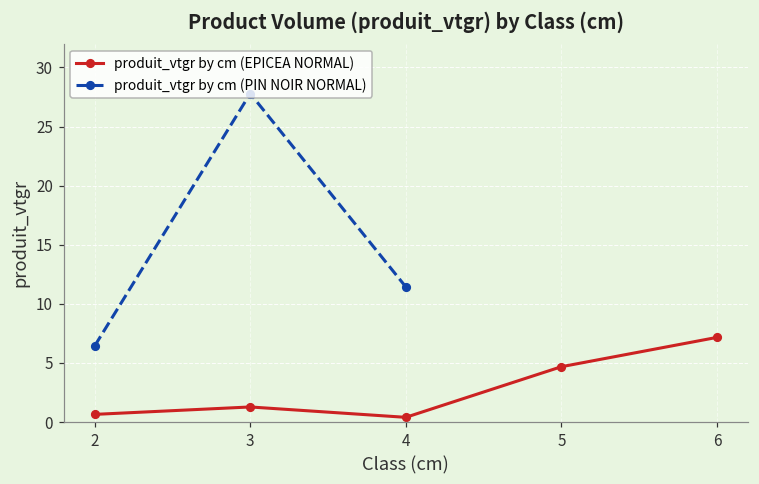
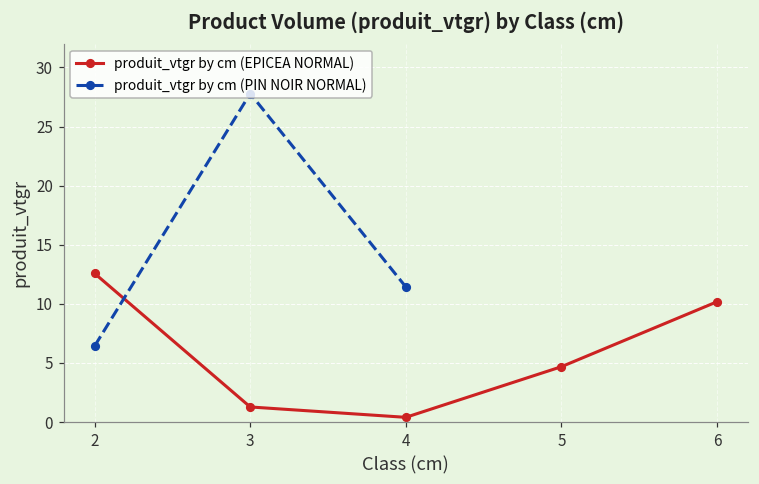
produit_vtgr by cm (EPICEA NORMAL), 2: 0.7 -> 12.6
produit_vtgr by cm (EPICEA NORMAL), 6: 7.2 -> 10.2
